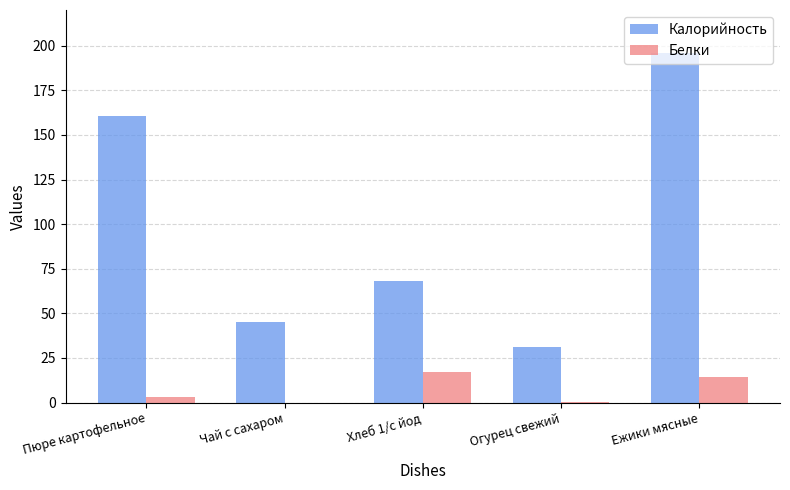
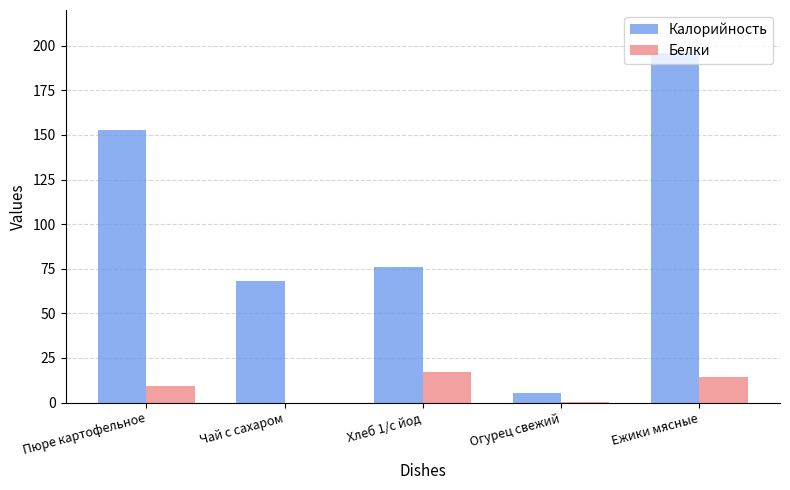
Калорийность, Пюре картофельное: 160 -> 153
Белки, Пюре картофельное: 3 -> 9
Калорийность, Чай с сахаром: 45 -> 68
Калорийность, Хлеб 1/с йод: 68 -> 76
Калорийность, Огурец свежий: 31 -> 6
